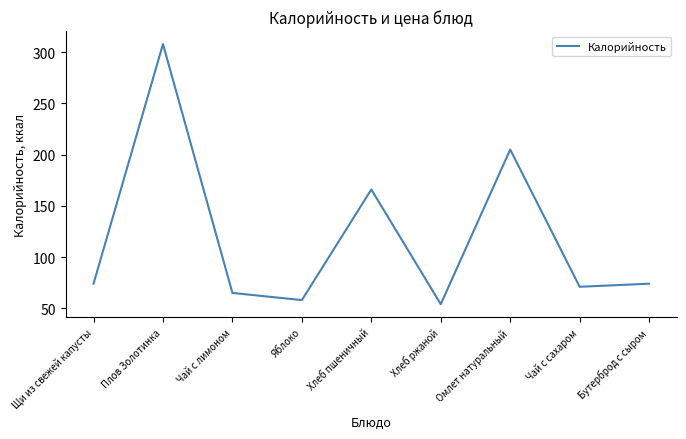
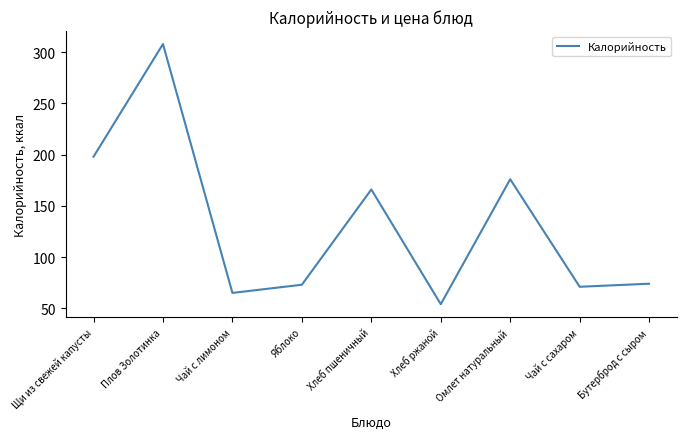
Щи из свежей капусты: 74 -> 198
Яблоко: 58 -> 73
Омлет натуральный: 205 -> 176
